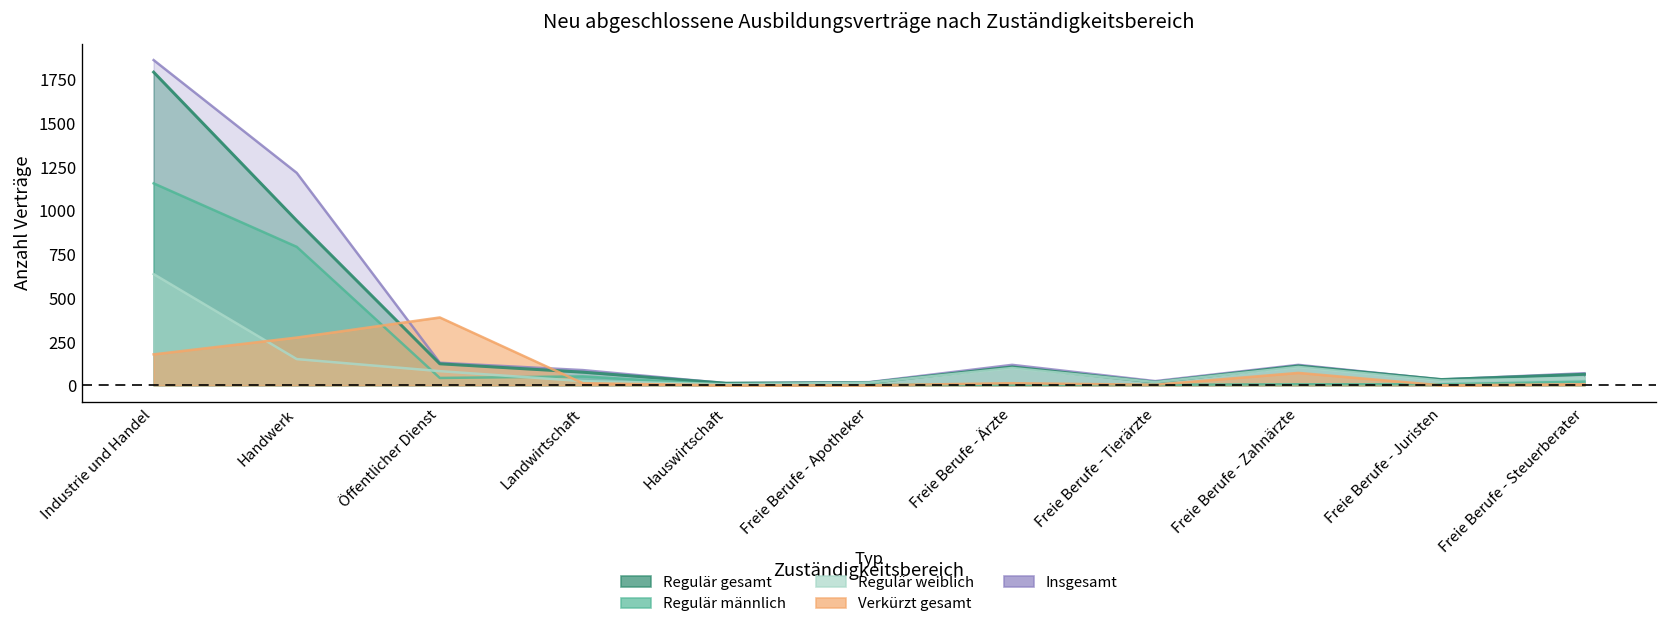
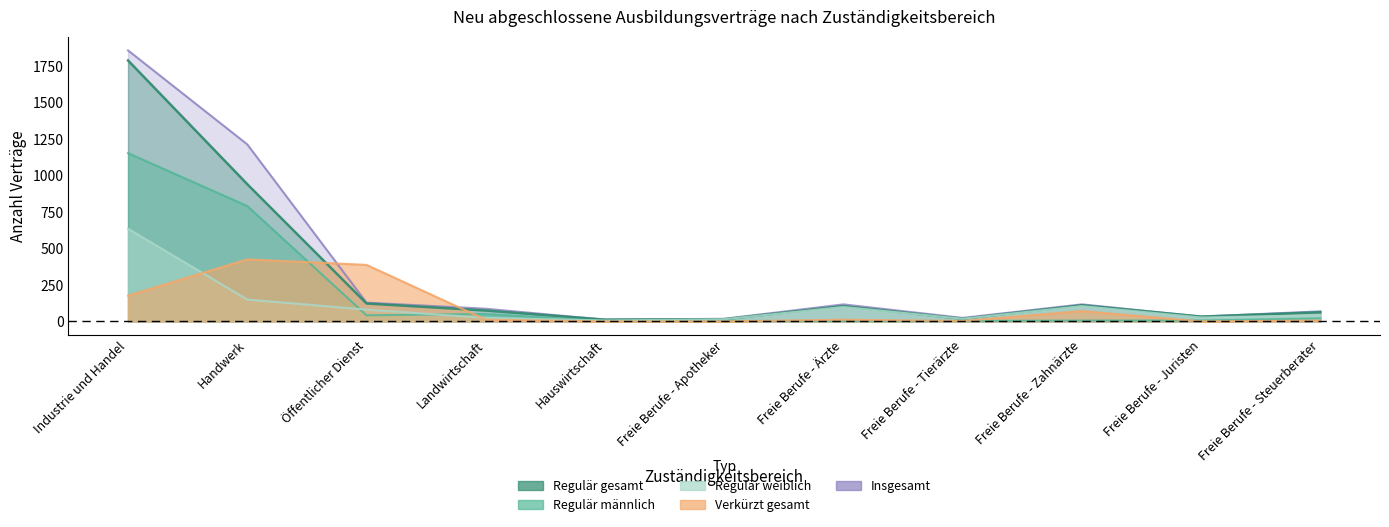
Verkürzt gesamt, Handwerk: 270 -> 430
